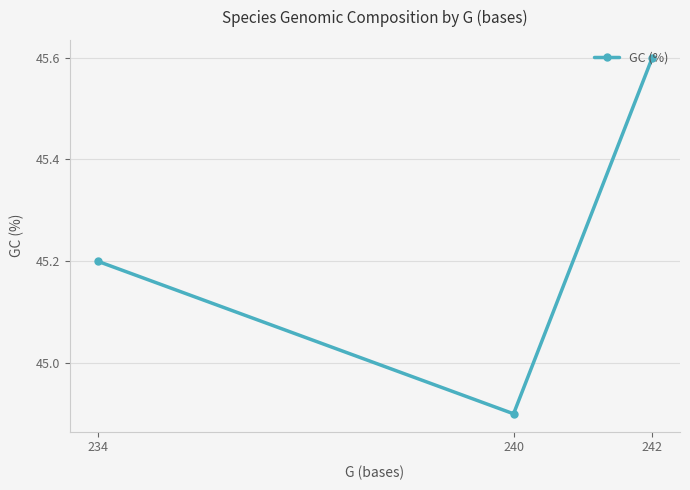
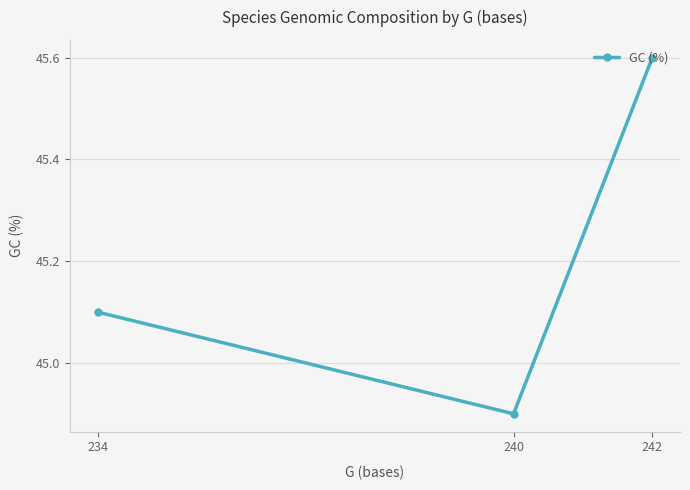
234: 45.2 -> 45.1
